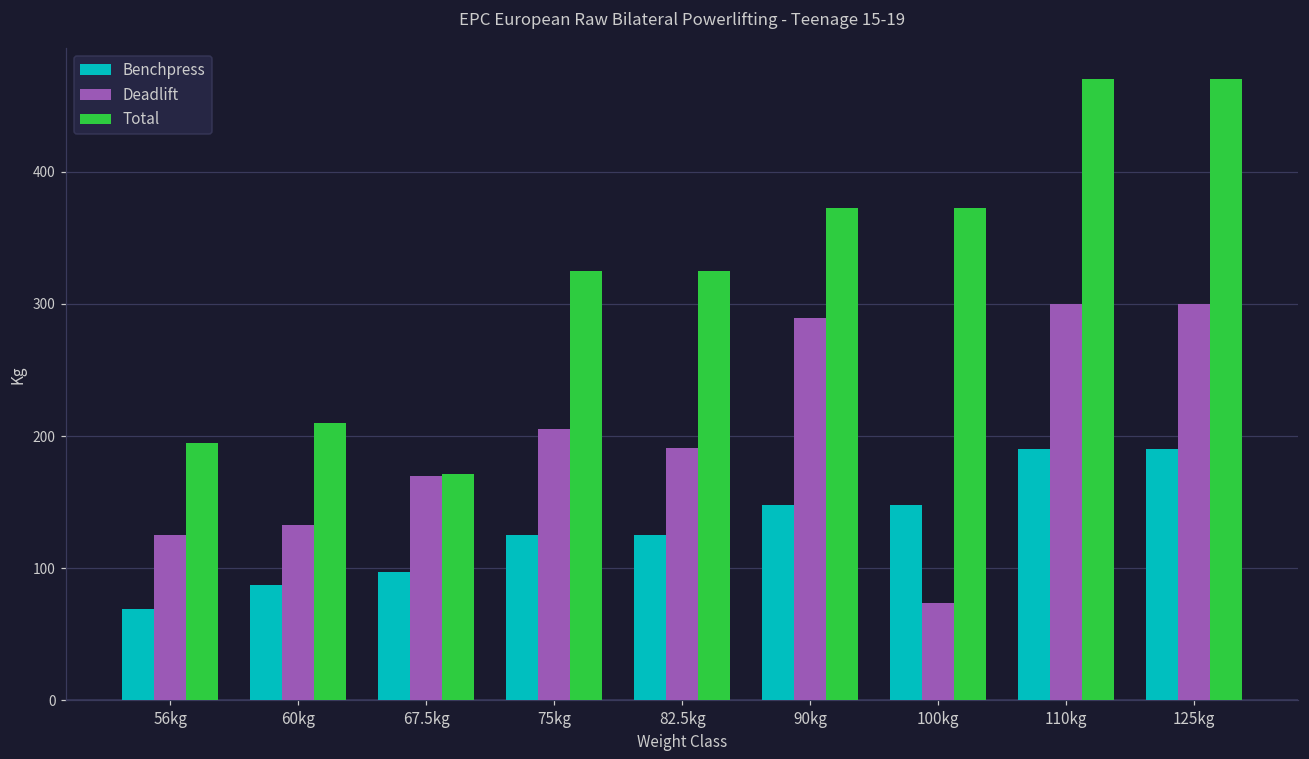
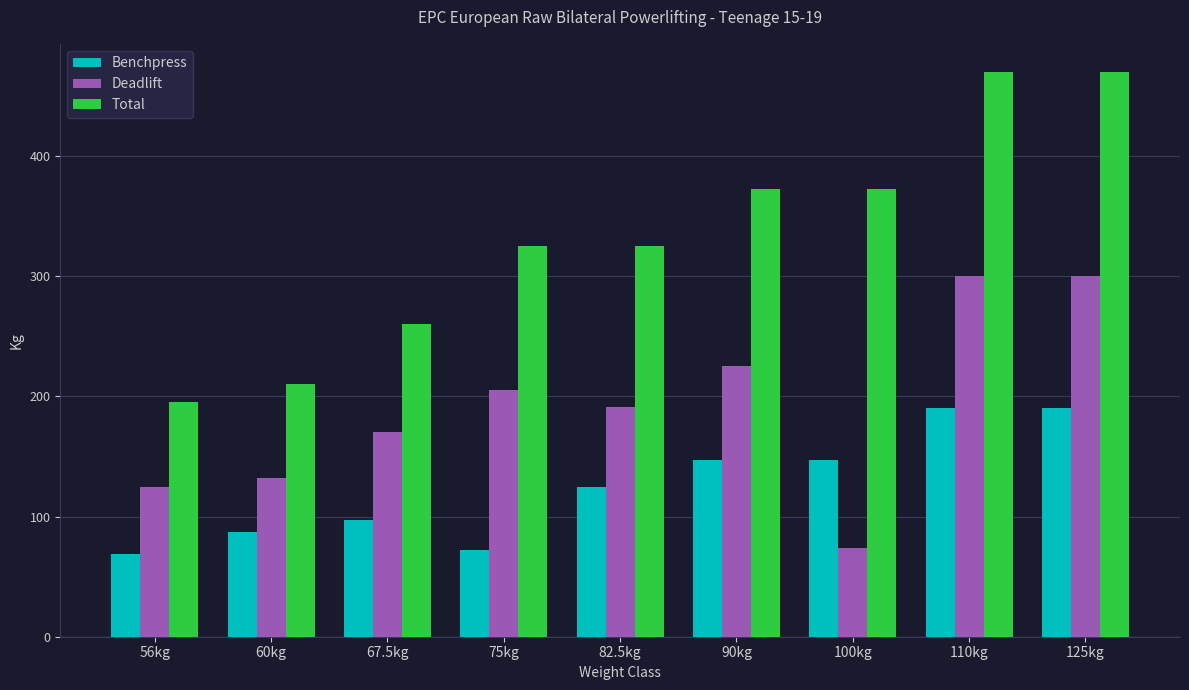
Total, 67.5kg: 171 -> 260
Benchpress, 75kg: 125 -> 72
Deadlift, 90kg: 289 -> 225
